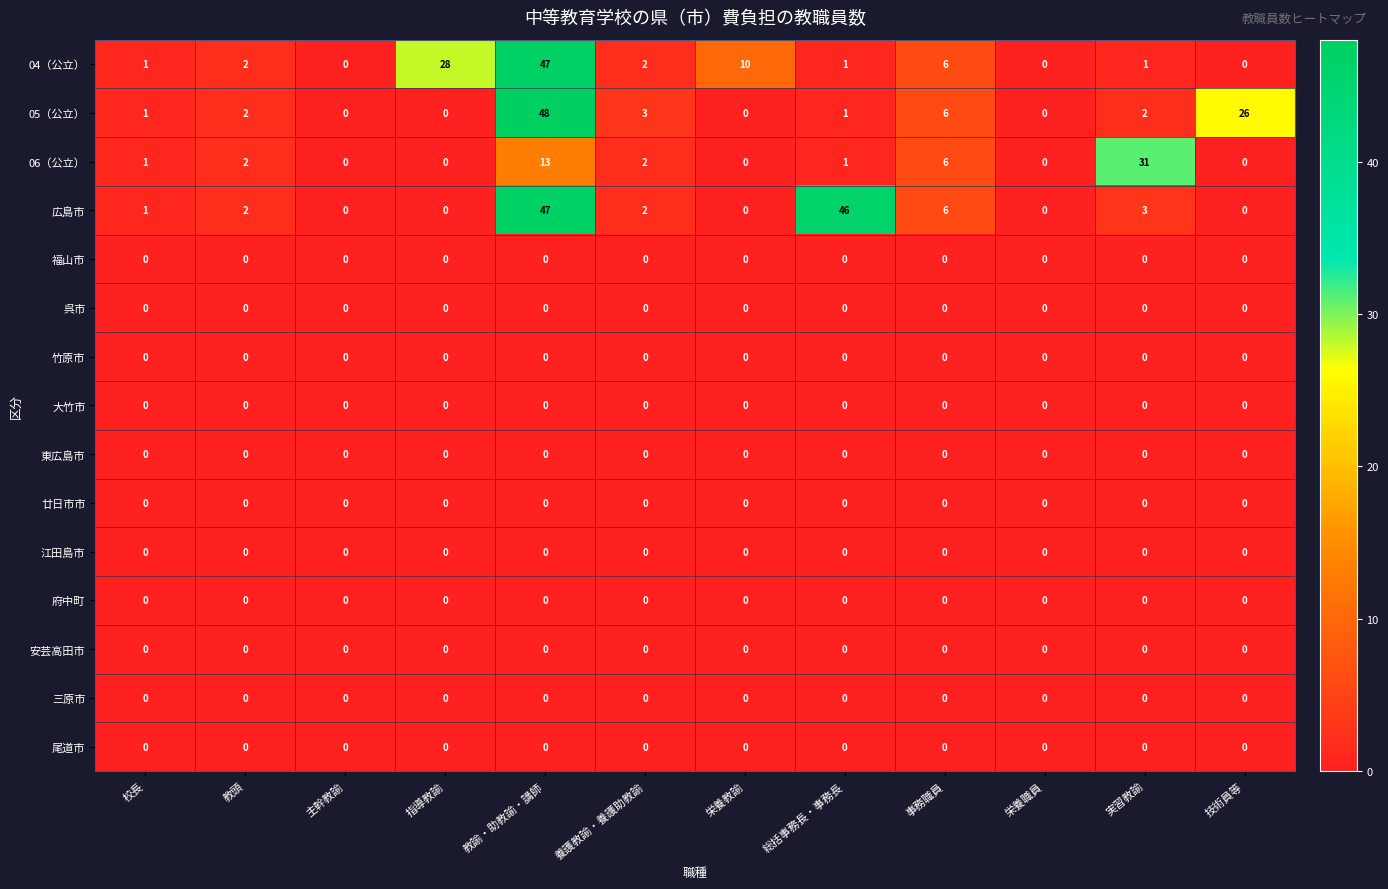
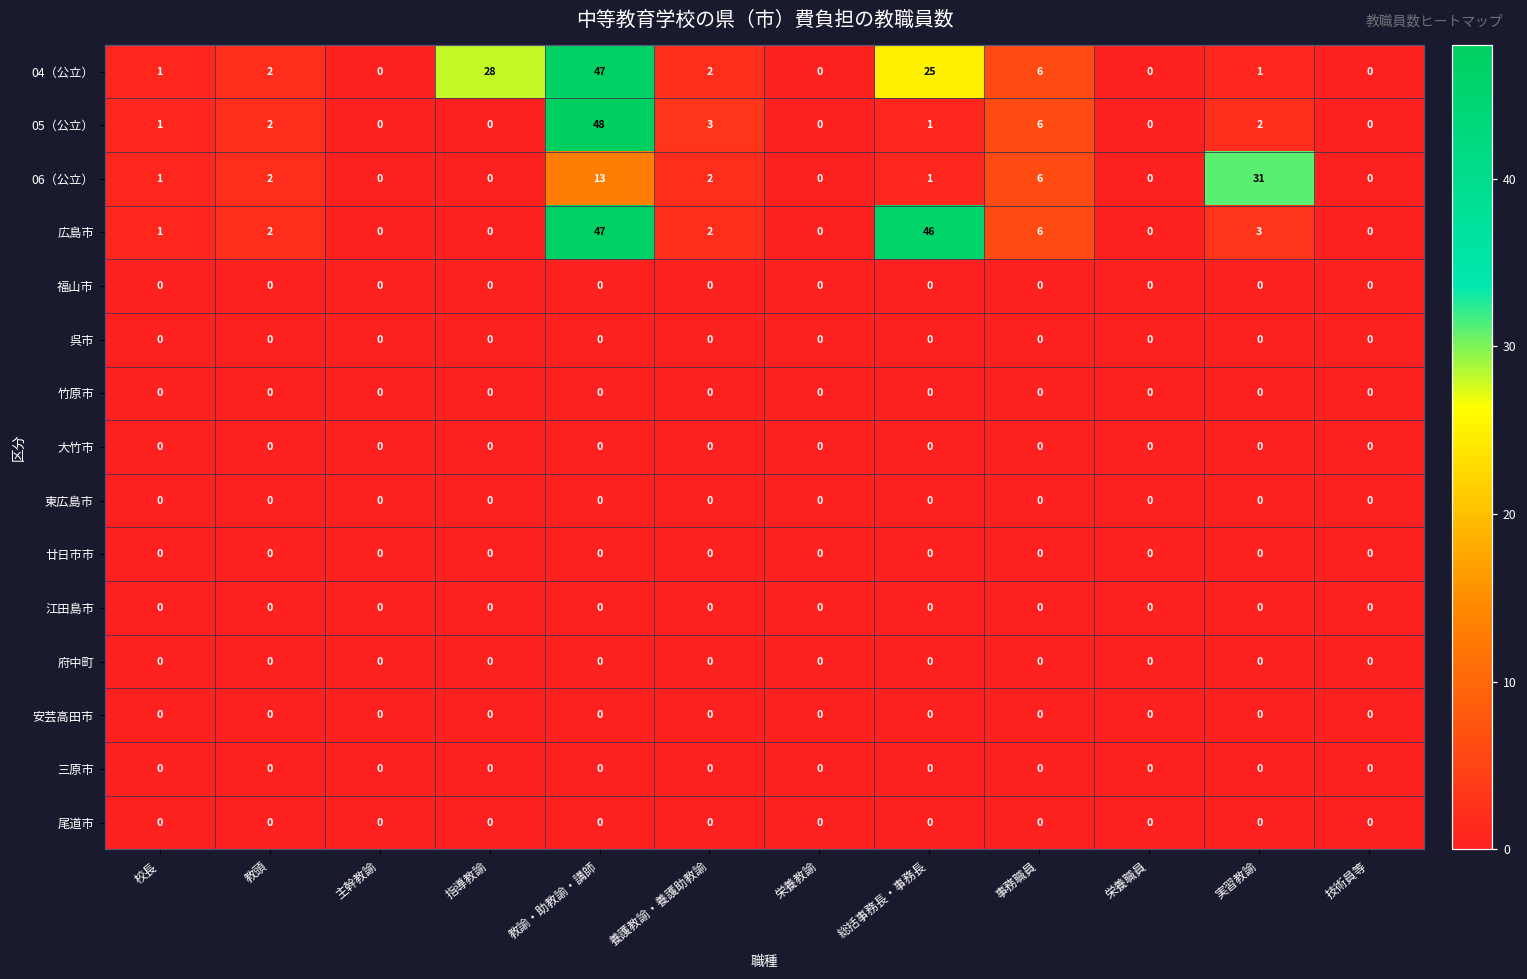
04（公立）, 栄養教諭: 10 -> 0
04（公立）, 総括事務長・事務長: 1 -> 25
05（公立）, 技術員等: 26 -> 0
